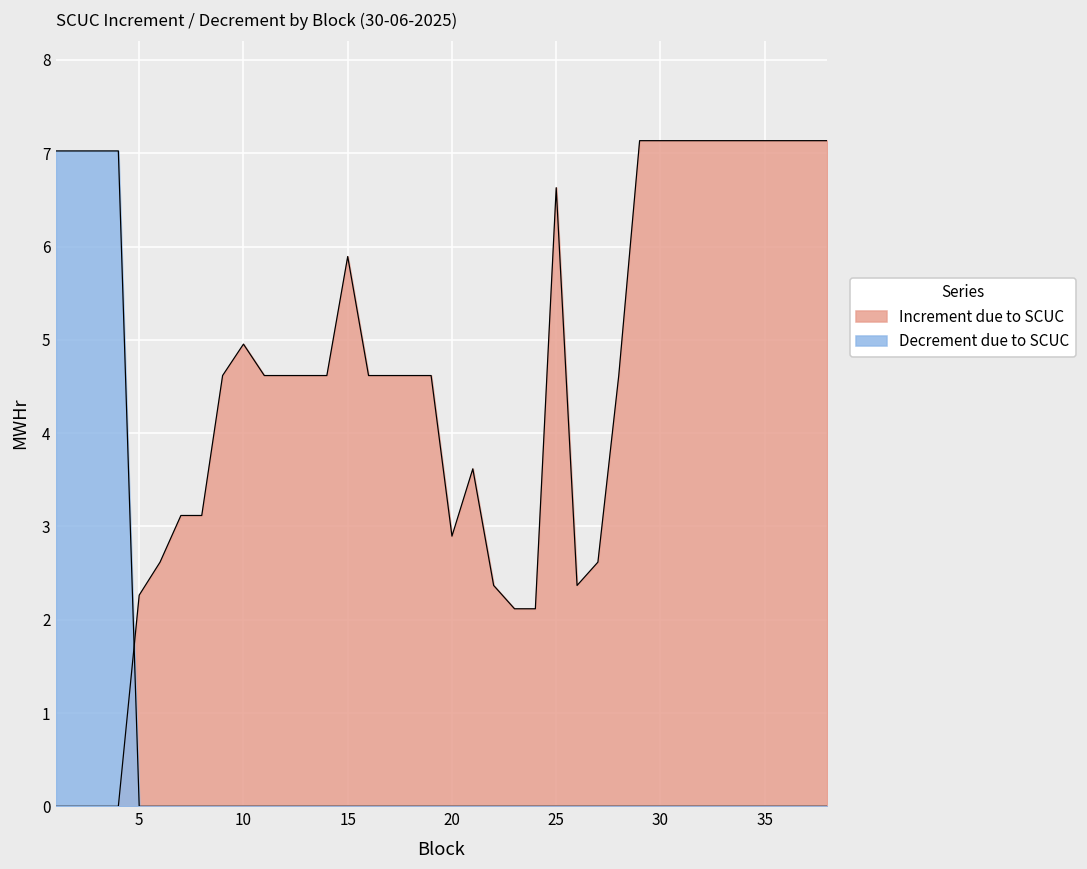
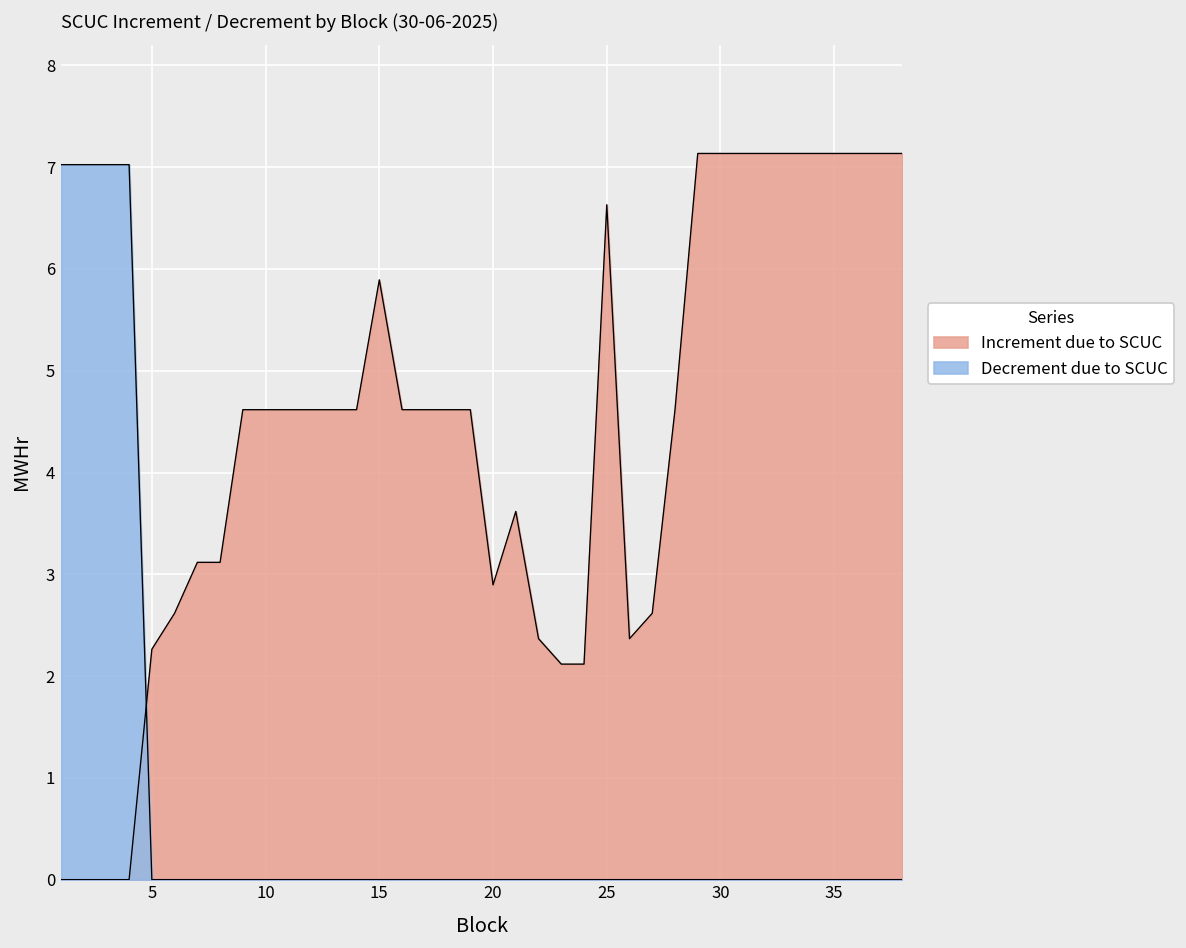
Increment due to SCUC, 10: 5.0 -> 4.6
